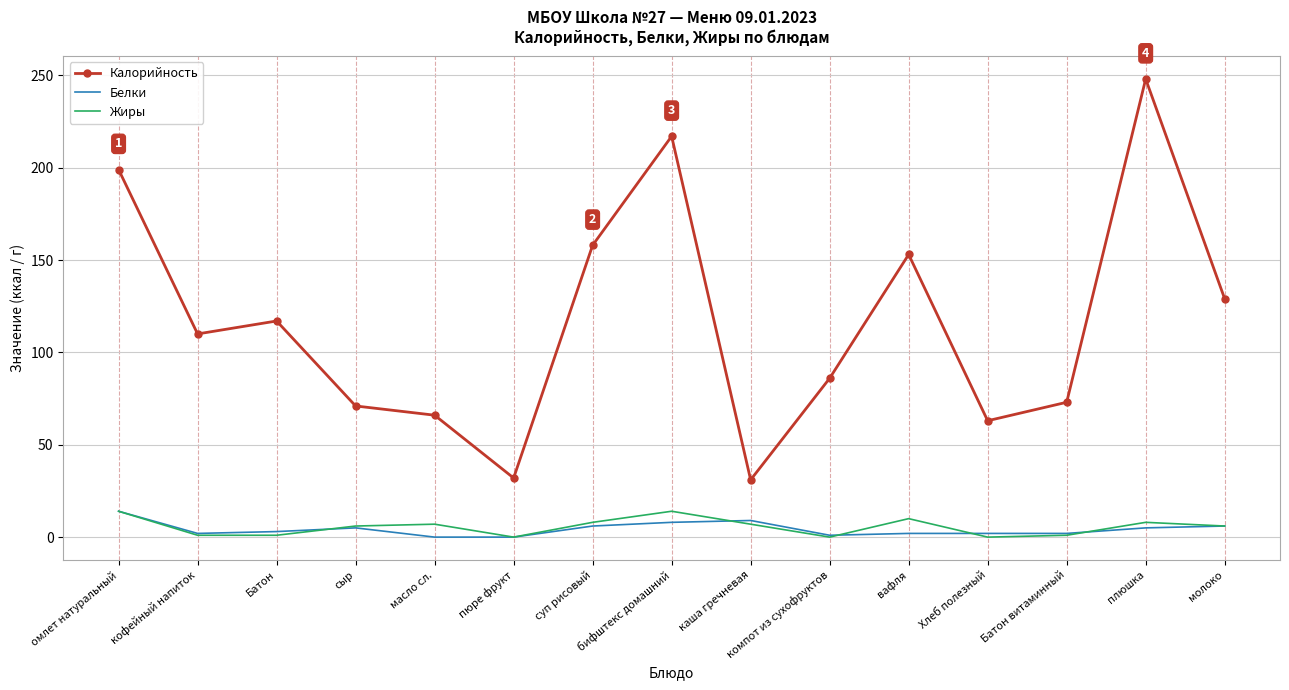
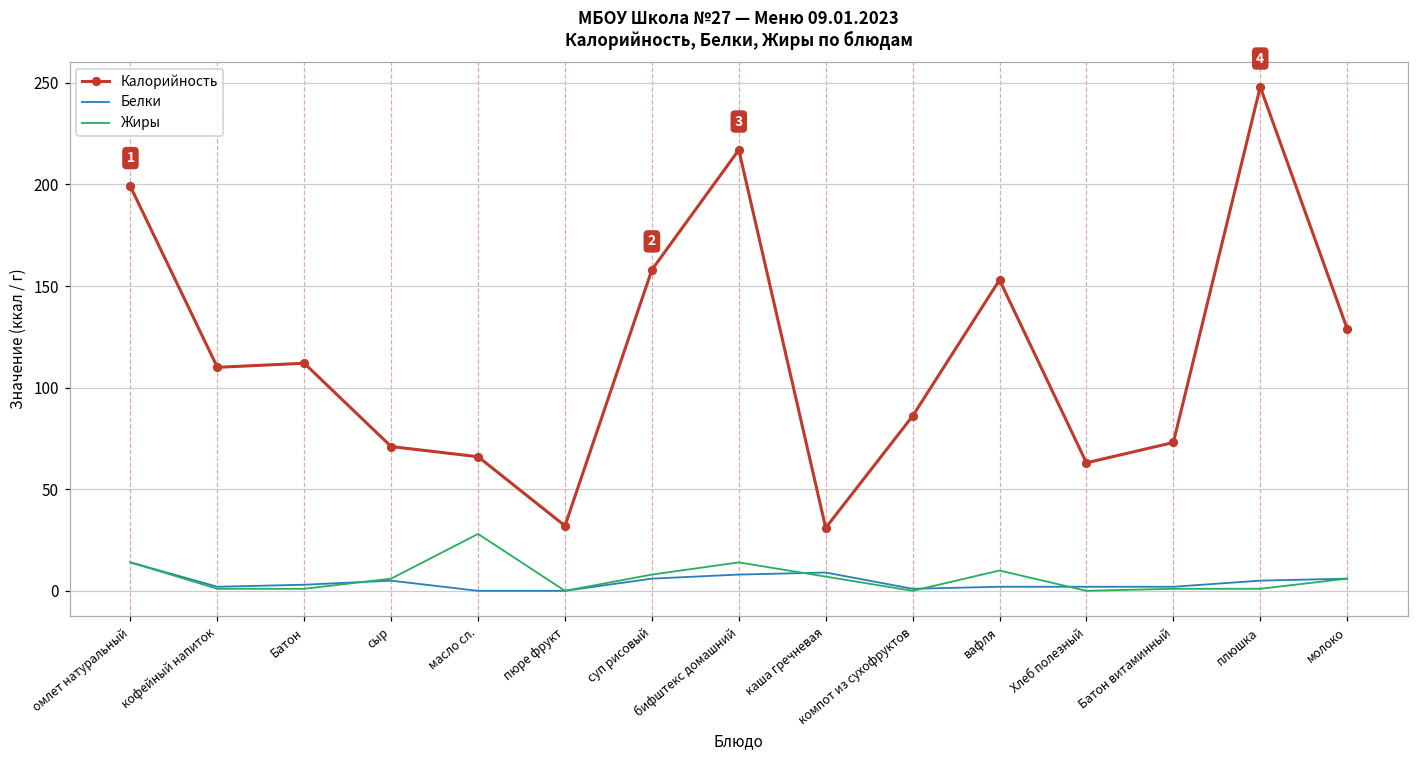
Калорийность, Батон: 117 -> 112
Жиры, масло сл.: 7 -> 28
Жиры, плюшка: 8 -> 1
